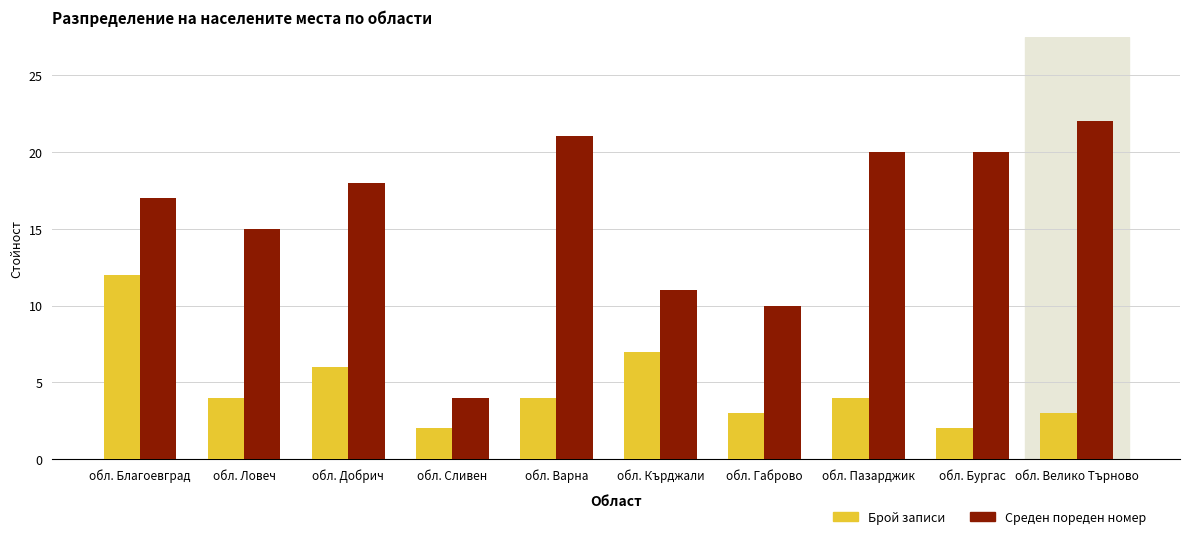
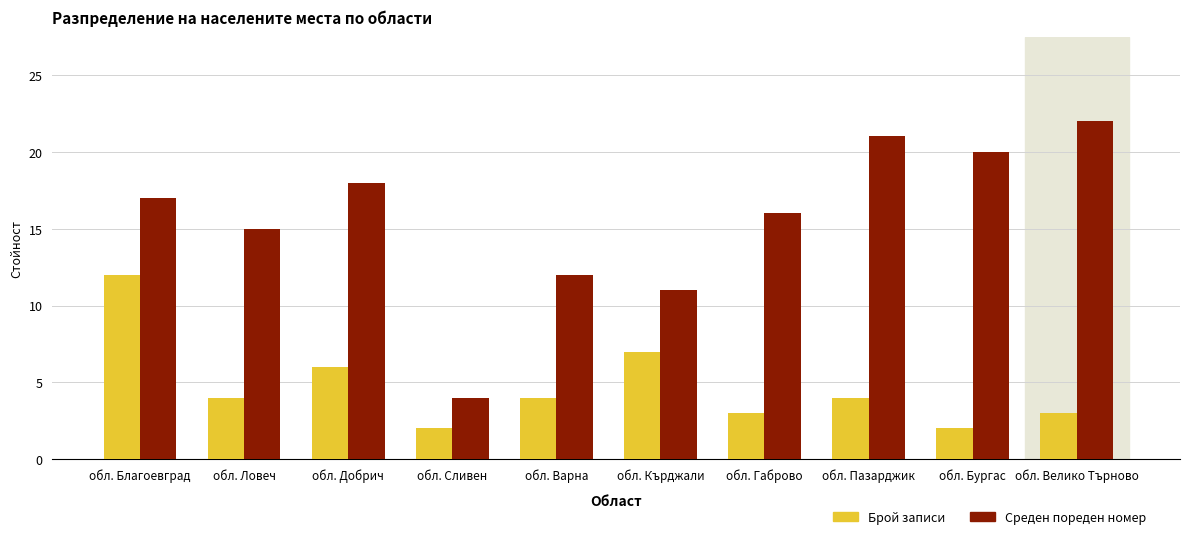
Среден пореден номер, обл. Варна: 21 -> 12
Среден пореден номер, обл. Габрово: 10 -> 16
Среден пореден номер, обл. Пазарджик: 20 -> 21
